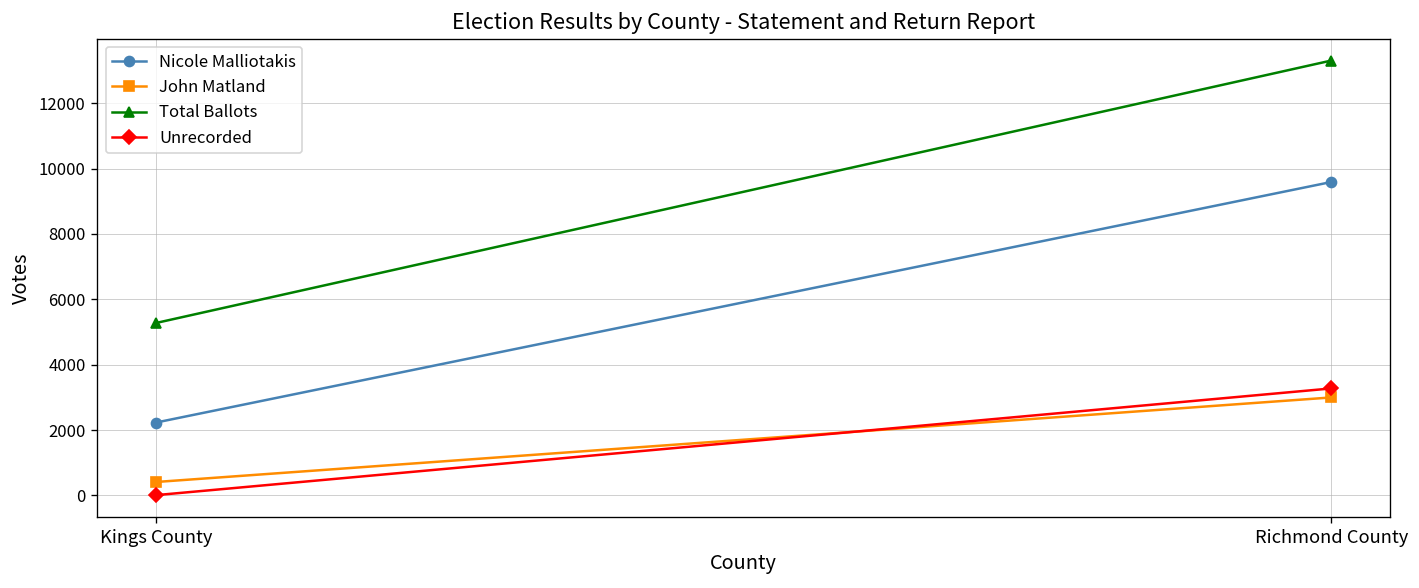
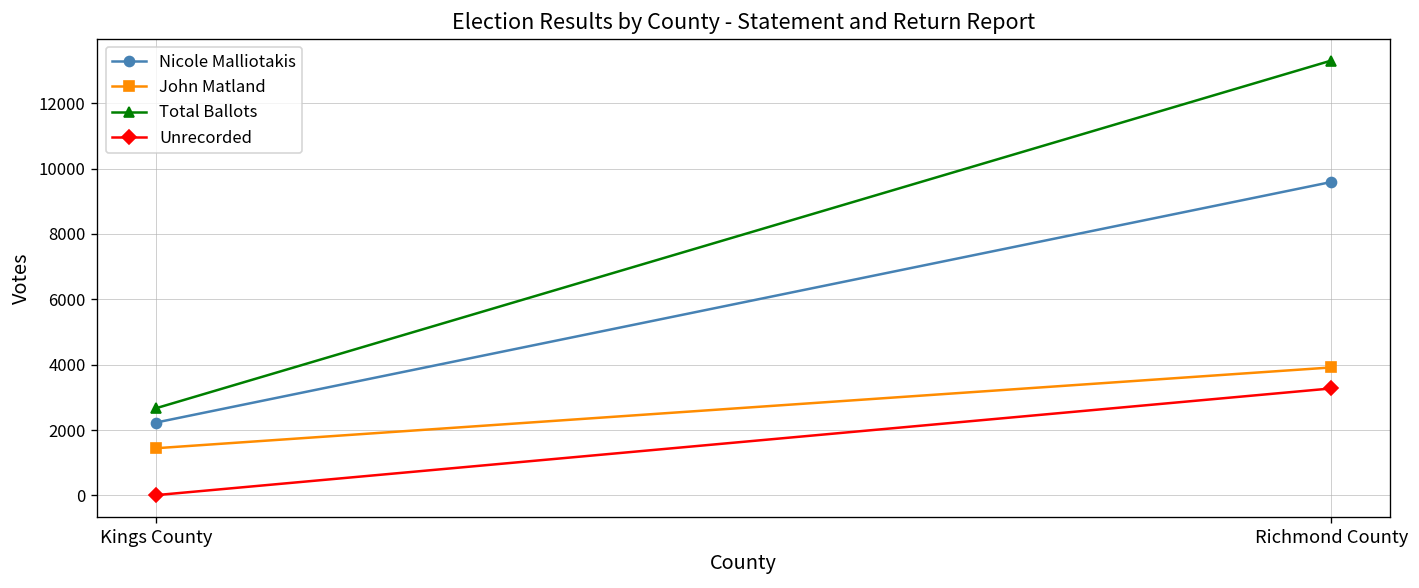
John Matland, Kings County: 400 -> 1400
Total Ballots, Kings County: 5300 -> 2700
John Matland, Richmond County: 3000 -> 3900
